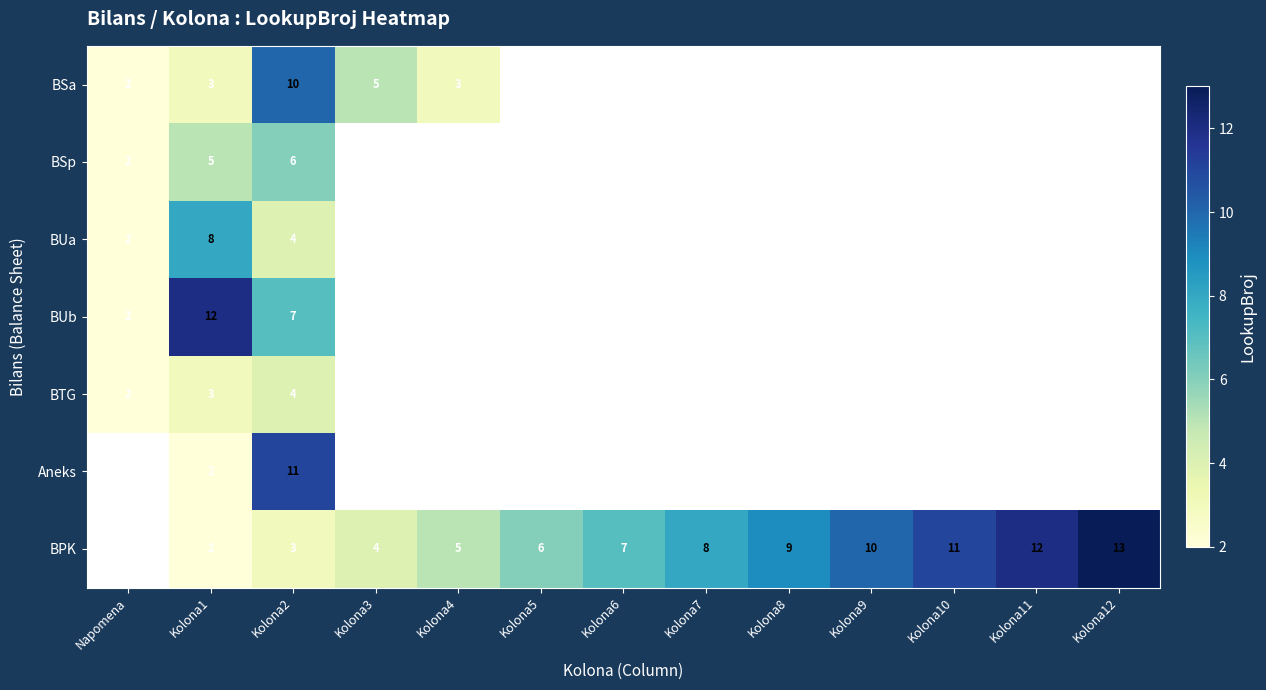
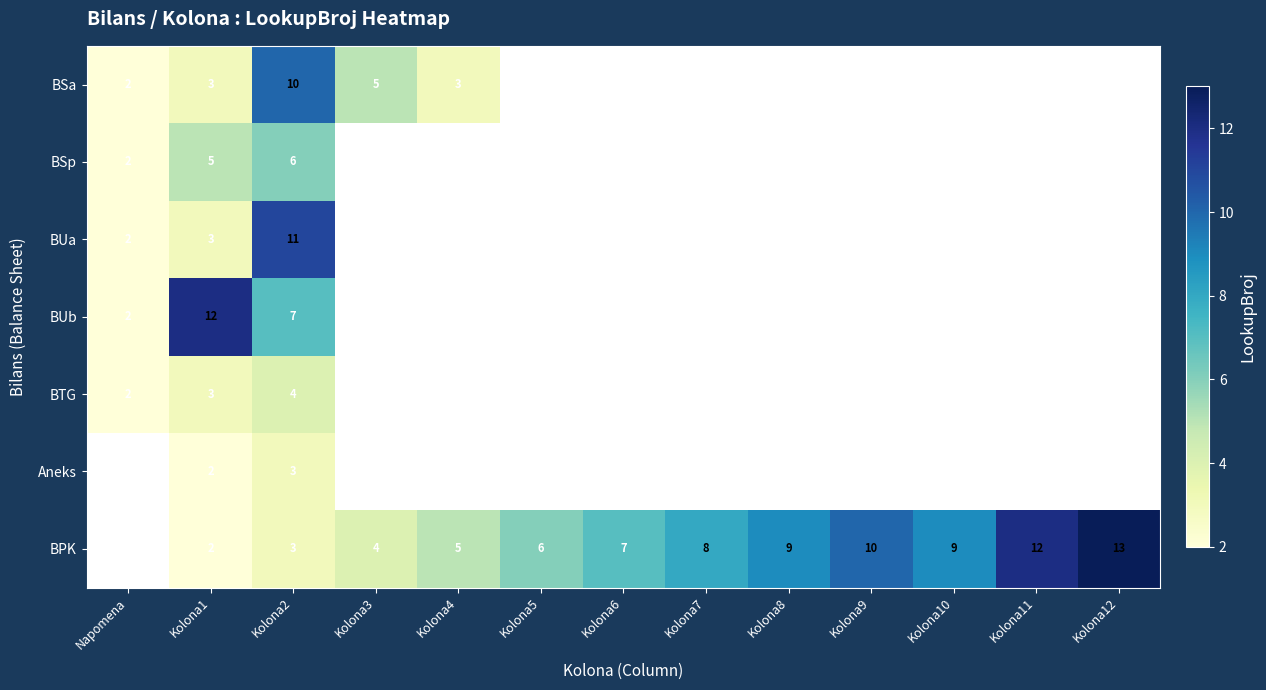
BUa, Kolona1: 8 -> 3
BUa, Kolona2: 4 -> 11
Aneks, Kolona2: 11 -> 3
BPK, Kolona10: 11 -> 9
